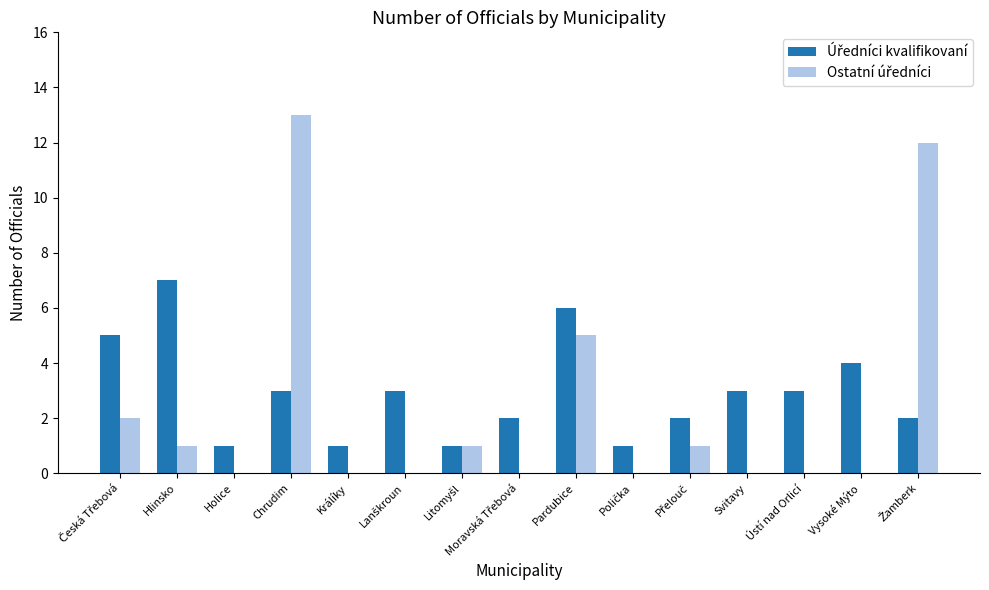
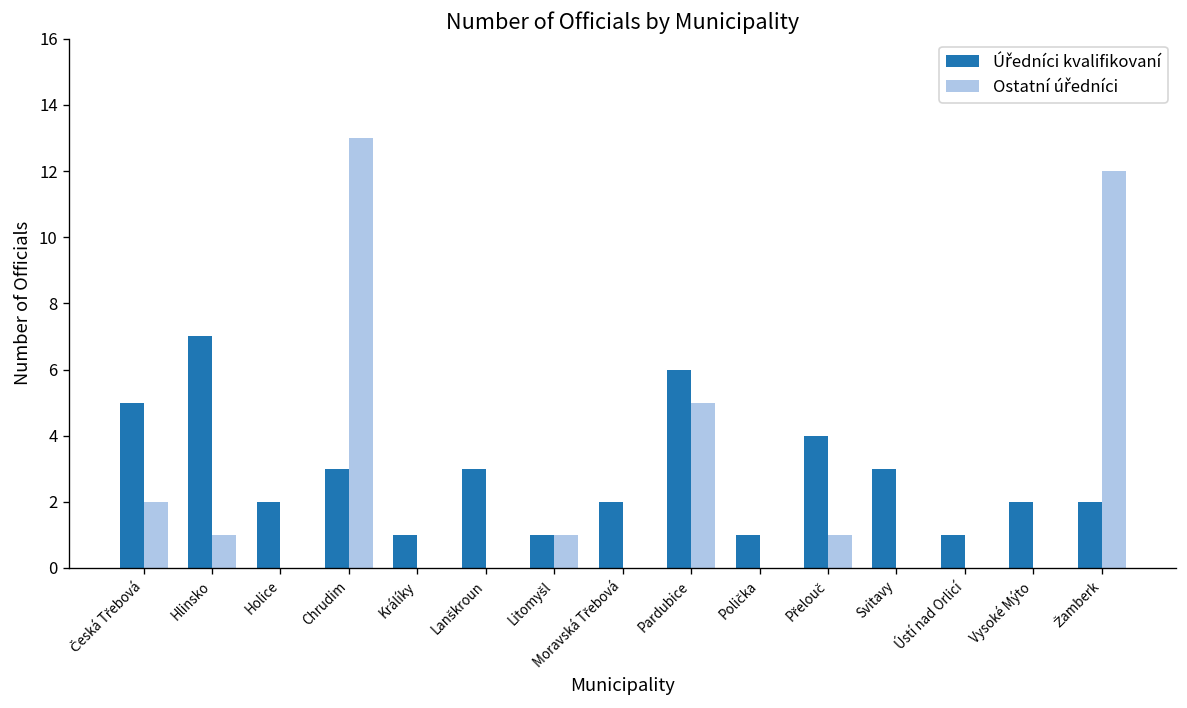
Úředníci kvalifikovaní, Holice: 1 -> 2
Úředníci kvalifikovaní, Přelouč: 2 -> 4
Úředníci kvalifikovaní, Ústí nad Orlicí: 3 -> 1
Úředníci kvalifikovaní, Vysoké Mýto: 4 -> 2
